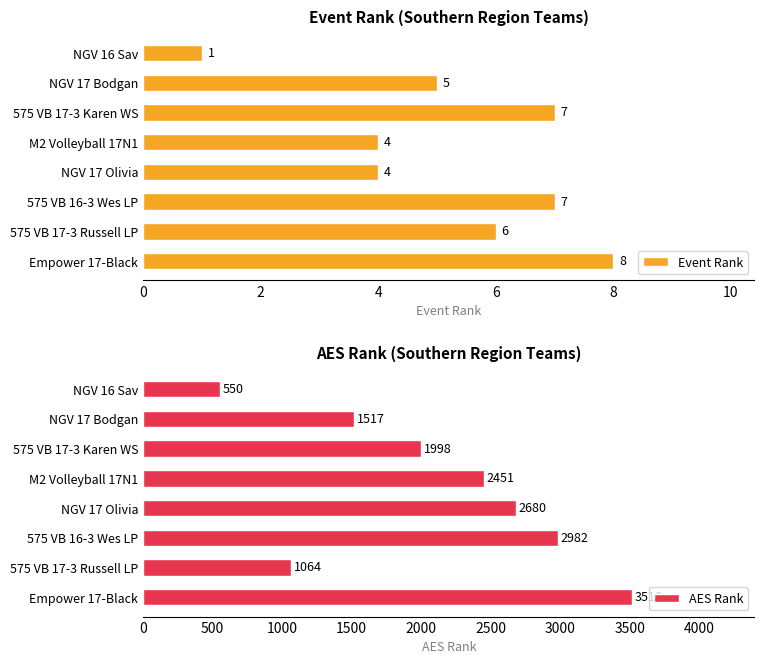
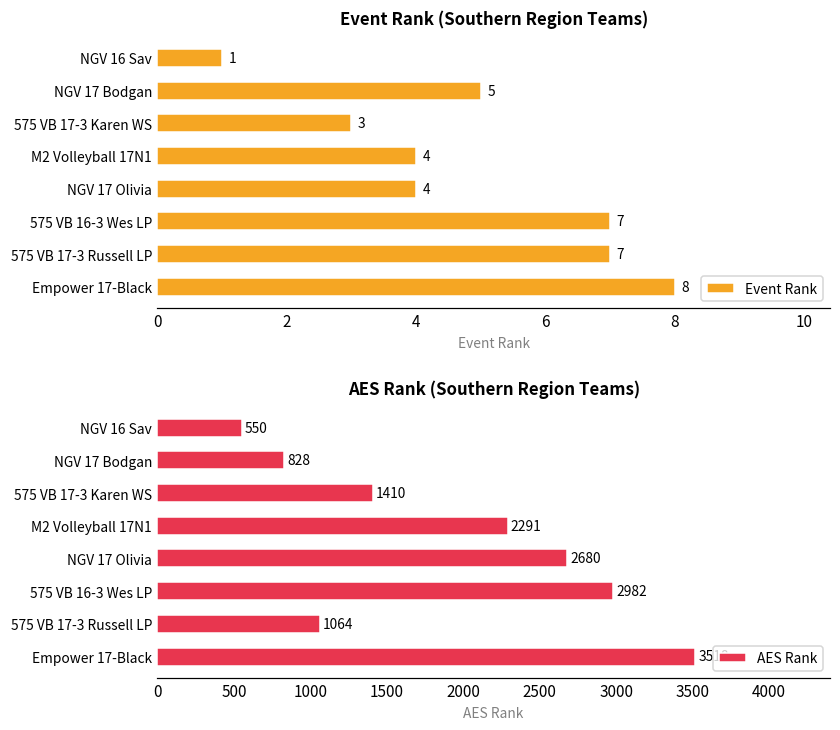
Event Rank (Southern Region Teams), 575 VB 17-3 Karen WS: 7 -> 3
Event Rank (Southern Region Teams), 575 VB 17-3 Russell LP: 6 -> 7
AES Rank (Southern Region Teams), NGV 17 Bodgan: 1517 -> 828
AES Rank (Southern Region Teams), 575 VB 17-3 Karen WS: 1998 -> 1410
AES Rank (Southern Region Teams), M2 Volleyball 17N1: 2451 -> 2291
